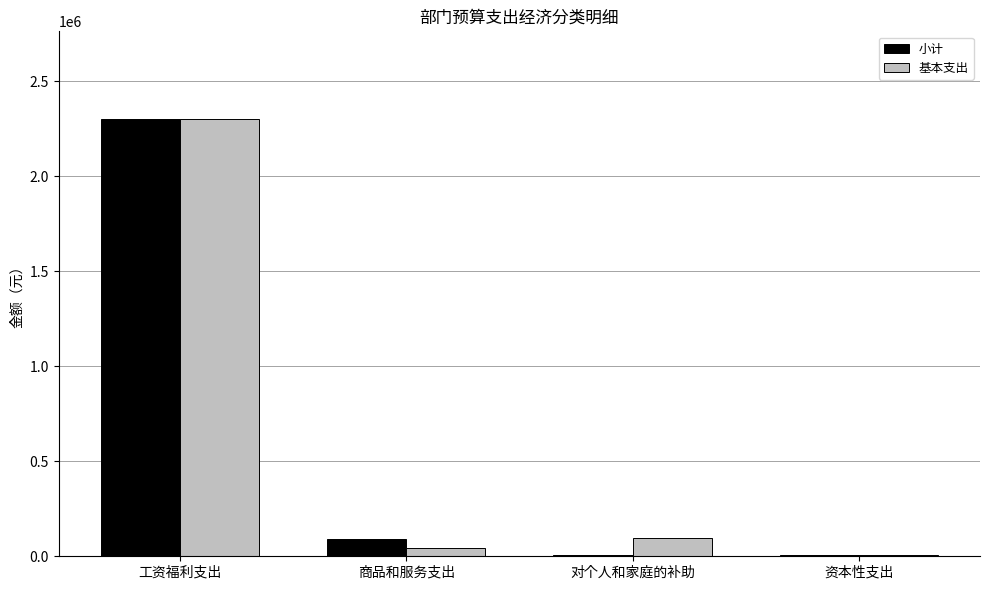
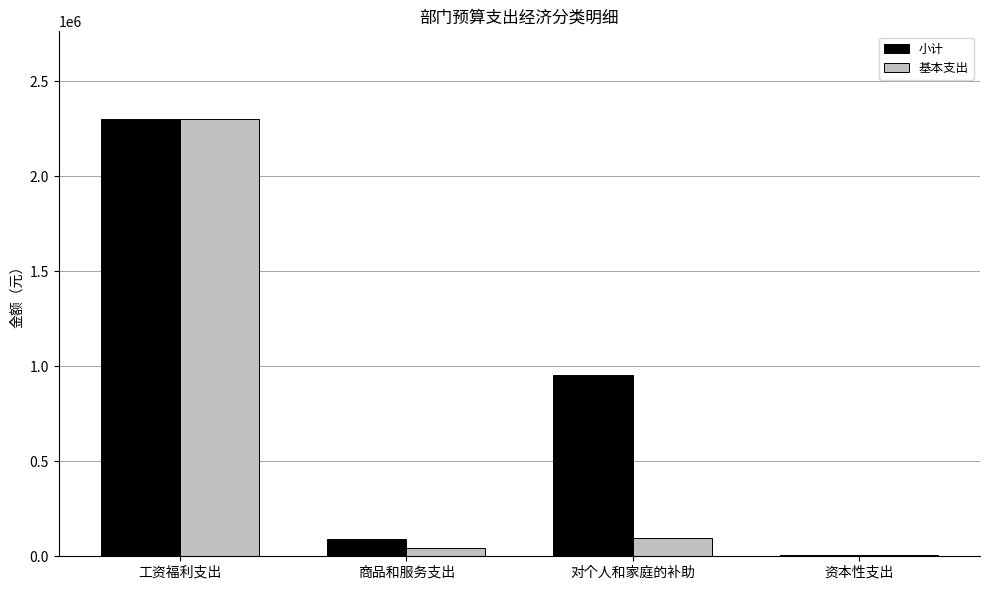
小计, 对个人和家庭的补助: 10000 -> 950000
